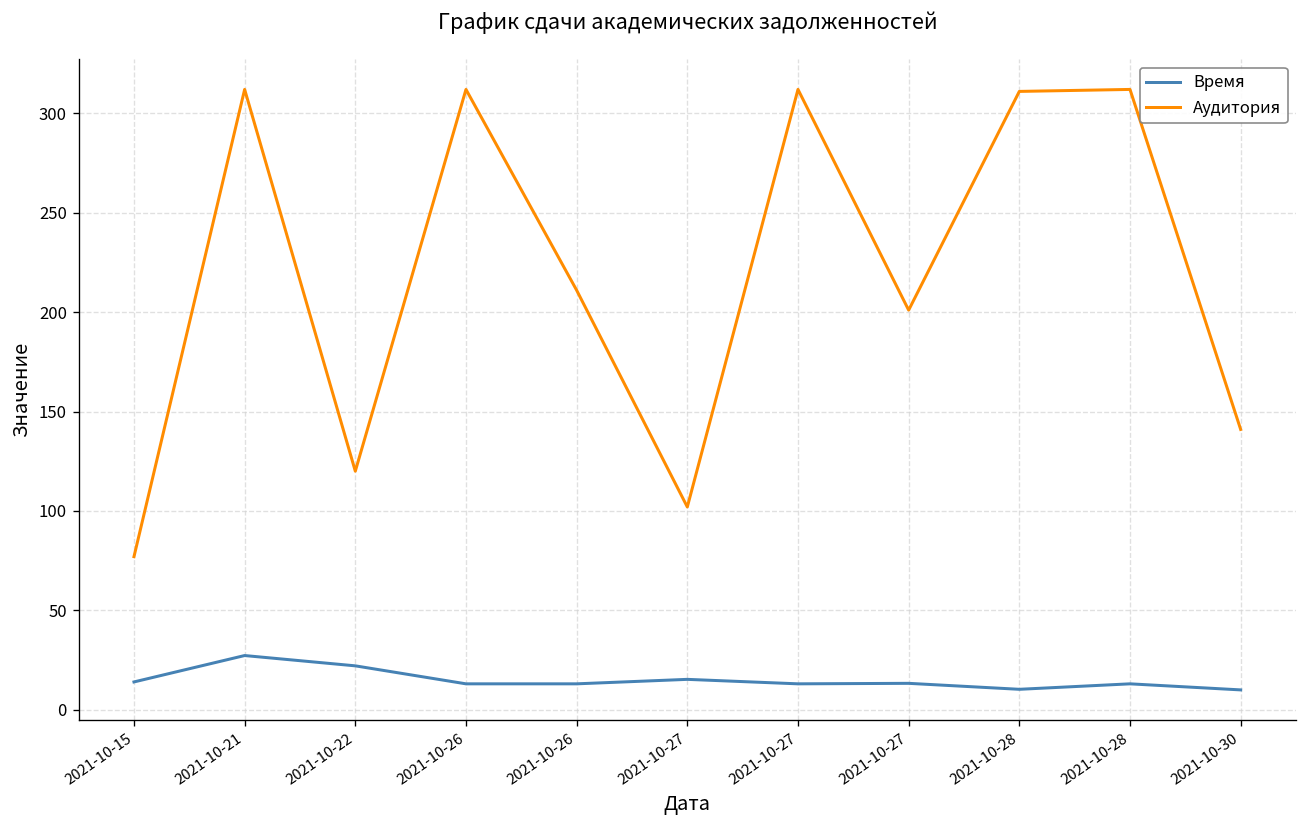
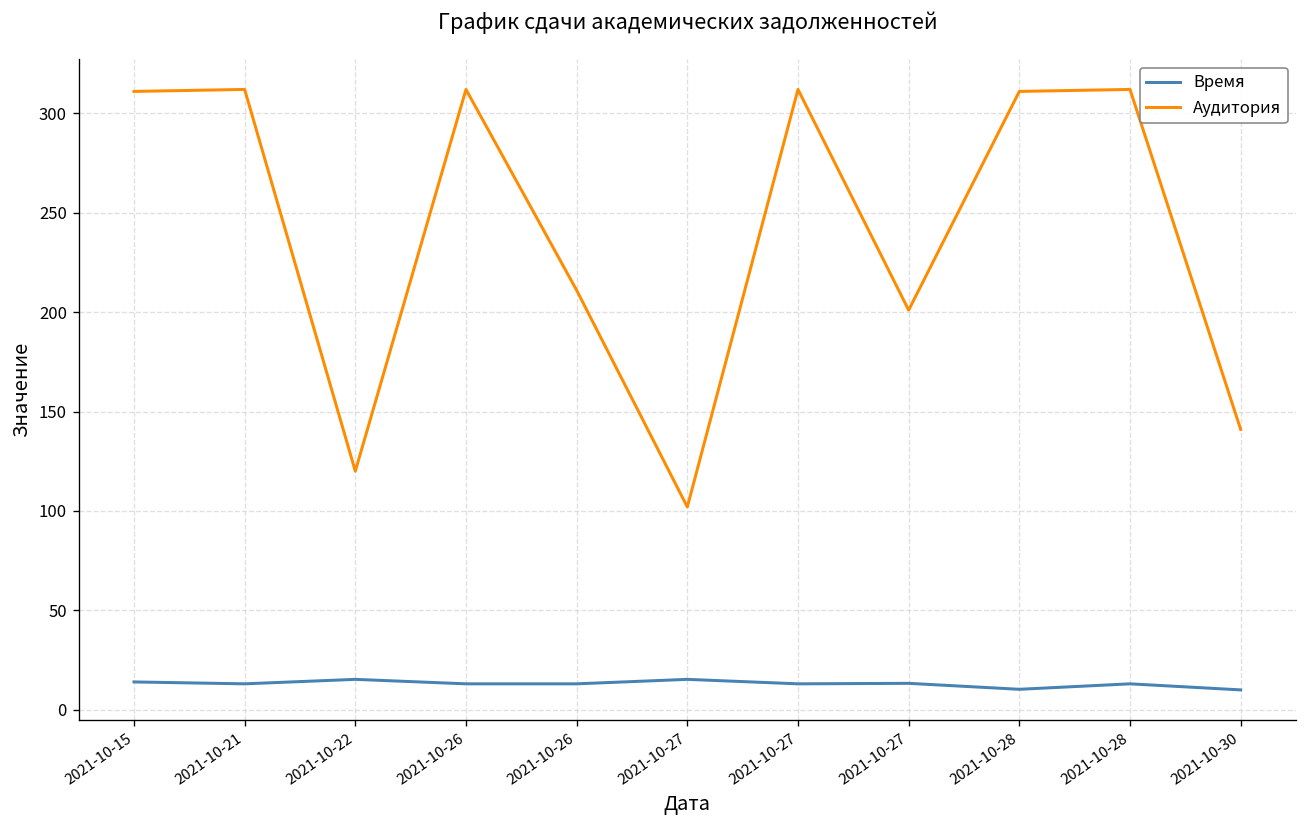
Аудитория, 2021-10-15: 77 -> 311
Время, 2021-10-21: 27 -> 13
Время, 2021-10-22: 22 -> 15
